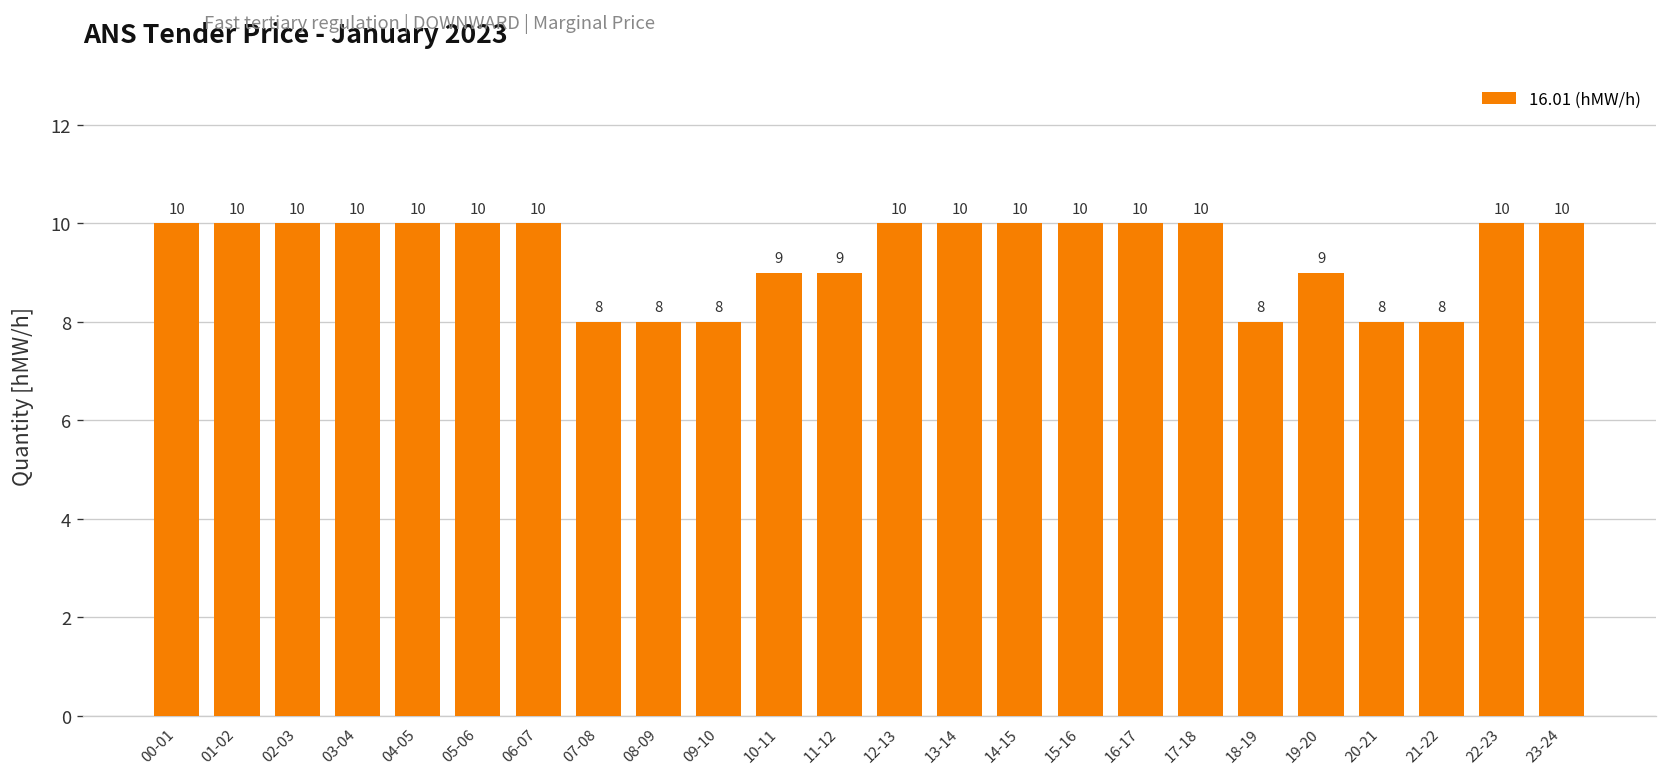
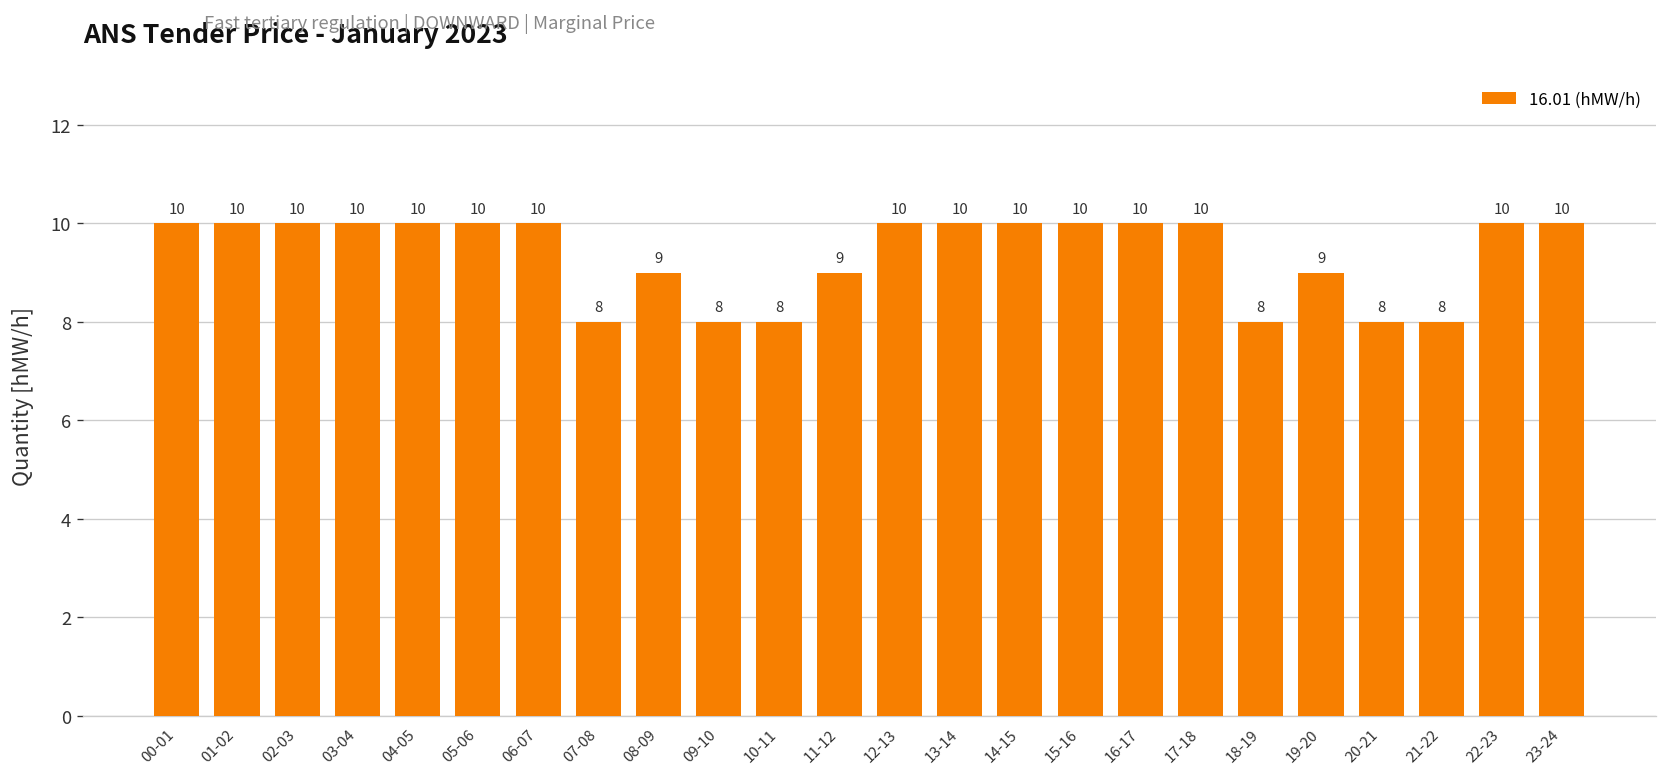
08-09: 8 -> 9
10-11: 9 -> 8
